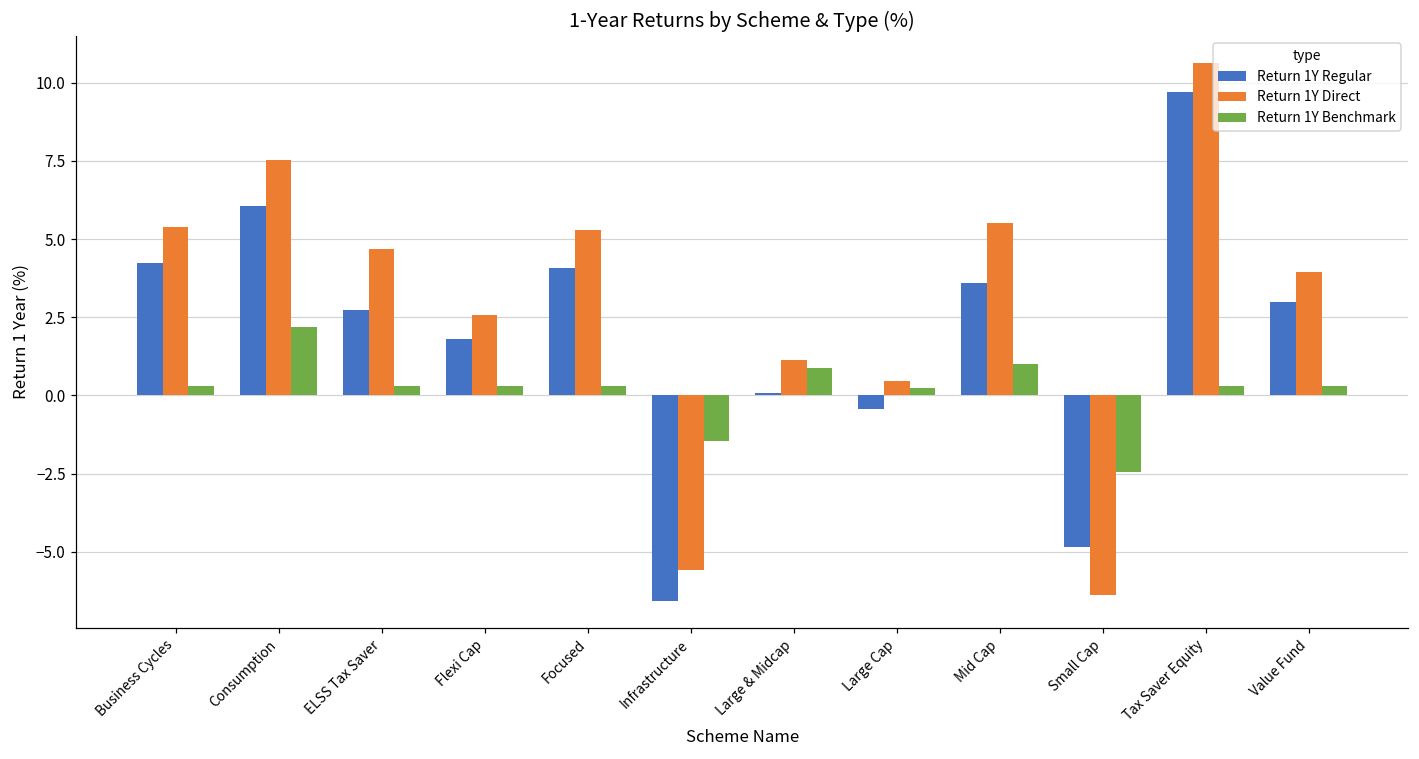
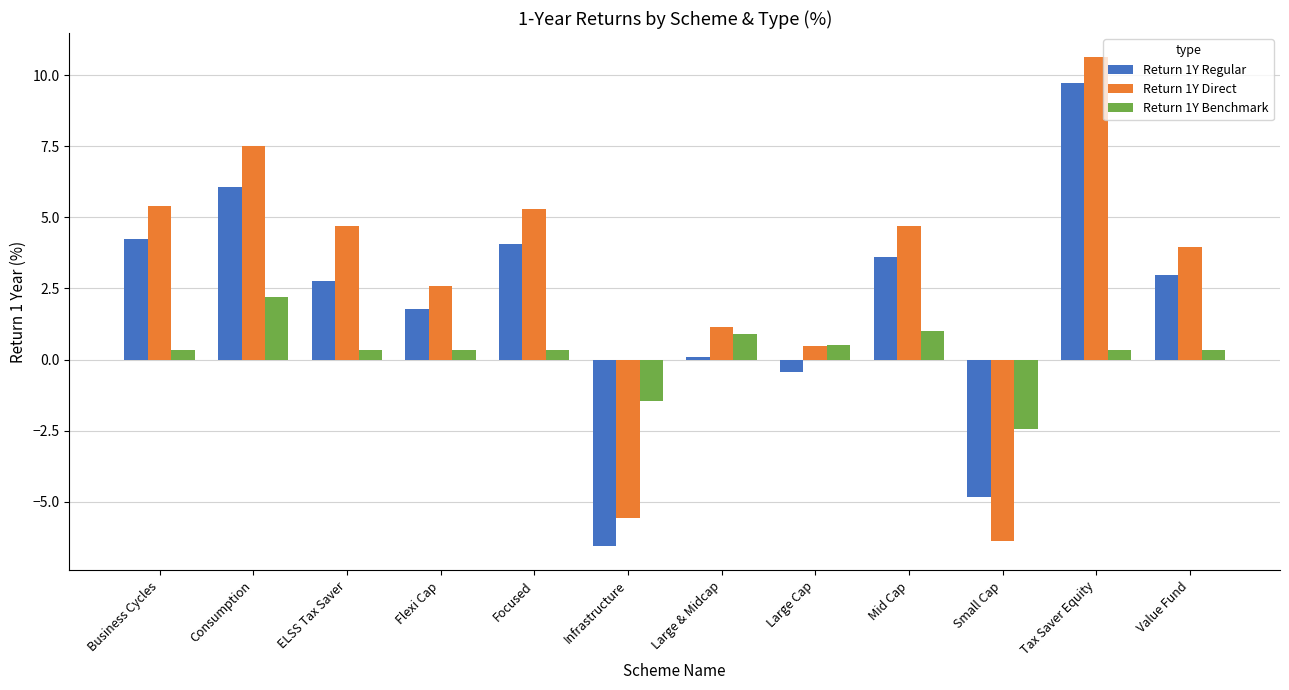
Return 1Y Benchmark, Large Cap: 0.2 -> 0.5
Return 1Y Direct, Mid Cap: 5.5 -> 4.7
